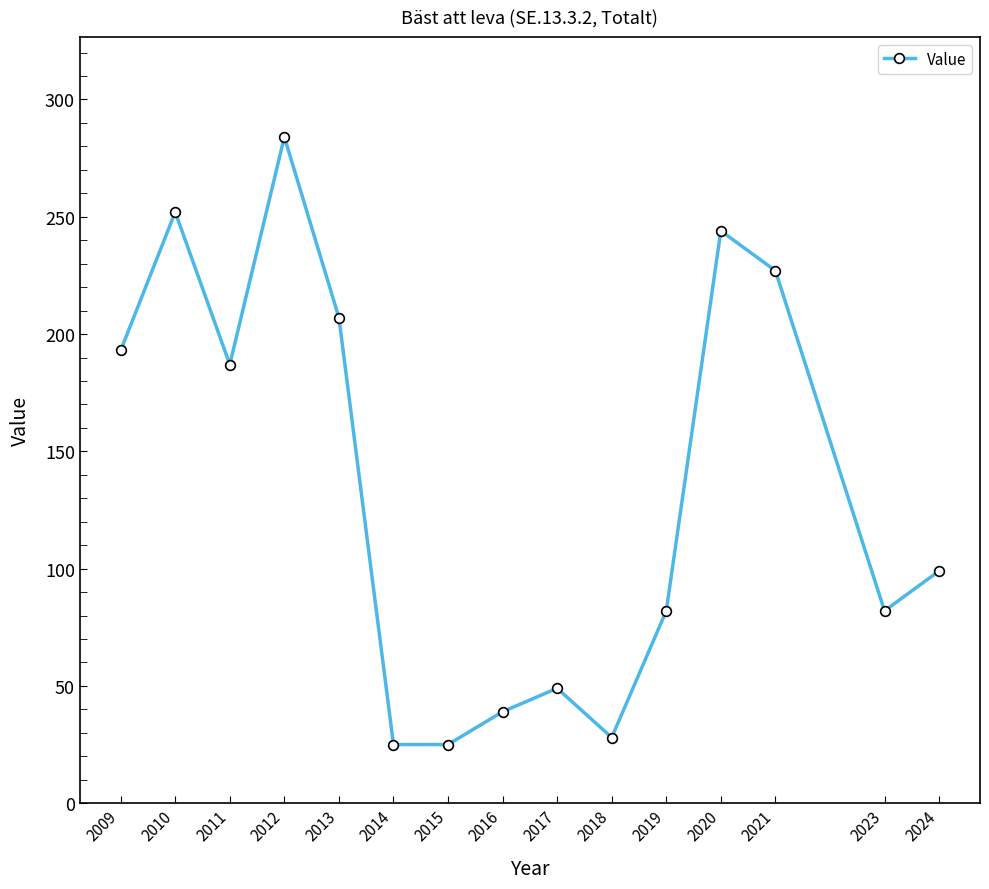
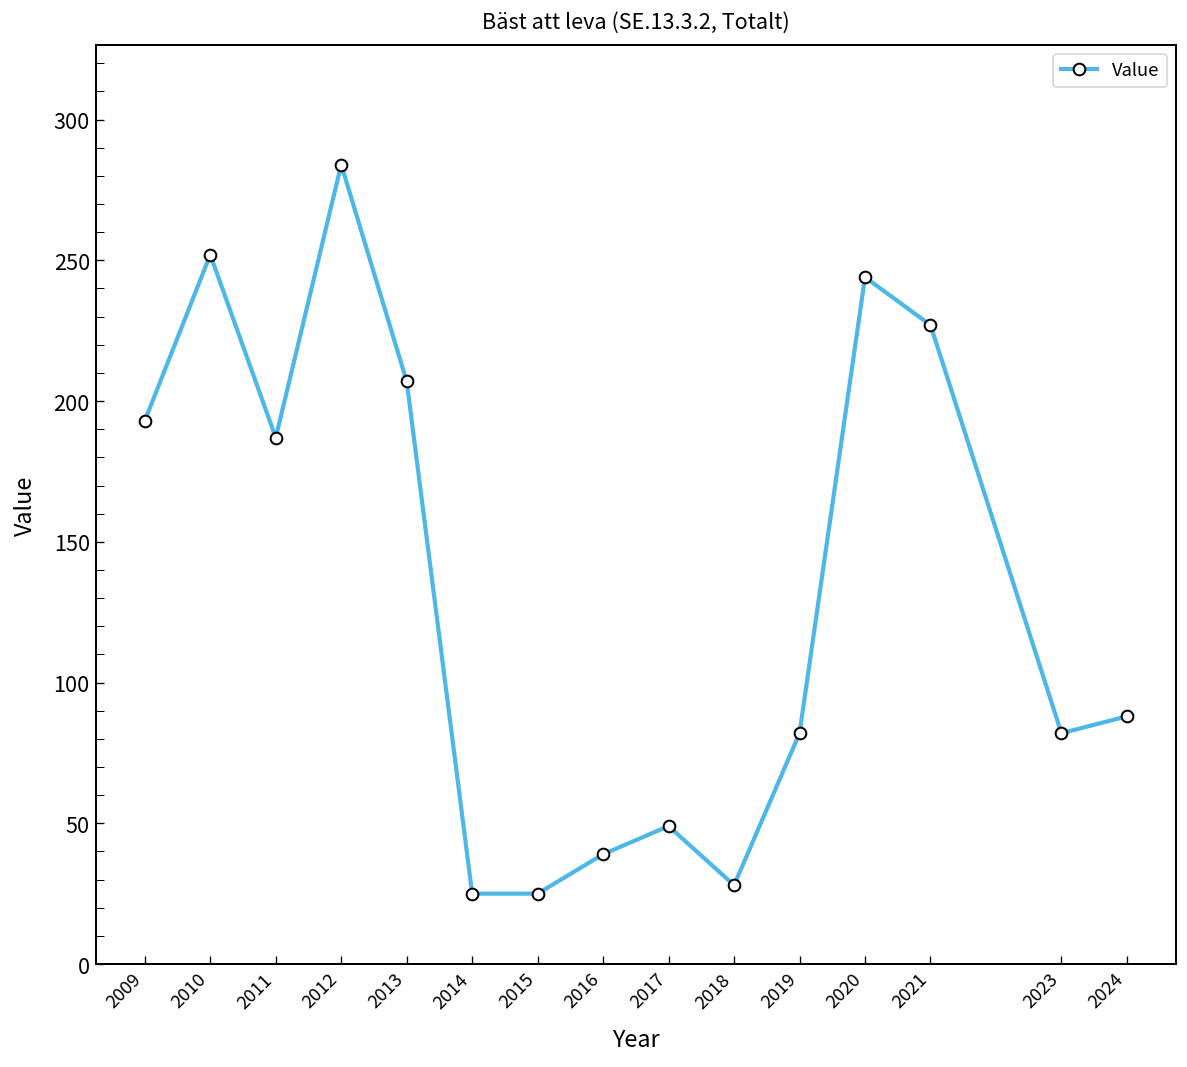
2024: 99 -> 88
